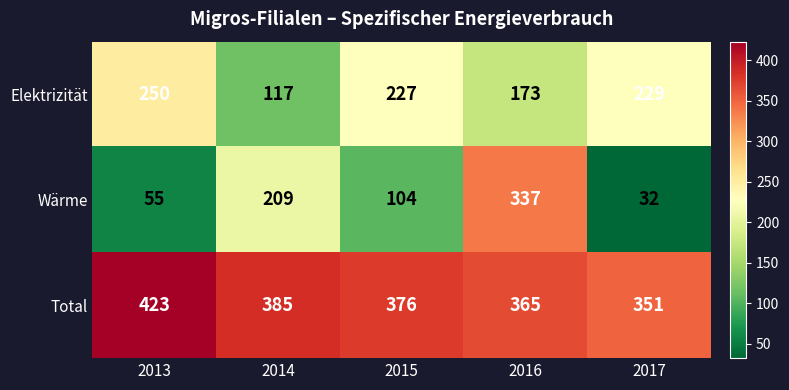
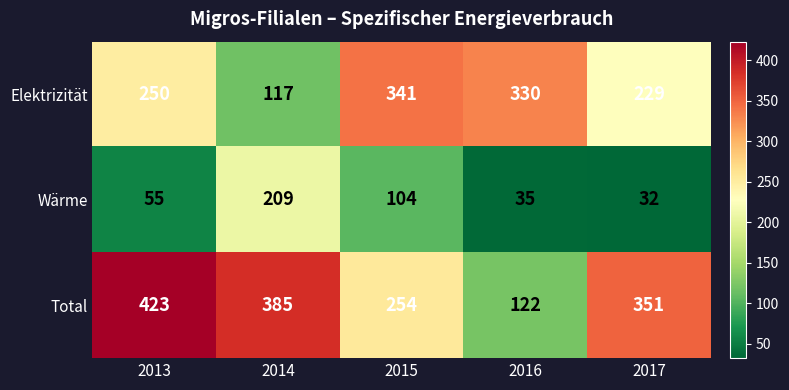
Elektrizität, 2015: 227 -> 341
Elektrizität, 2016: 173 -> 330
Wärme, 2016: 337 -> 35
Total, 2015: 376 -> 254
Total, 2016: 365 -> 122
